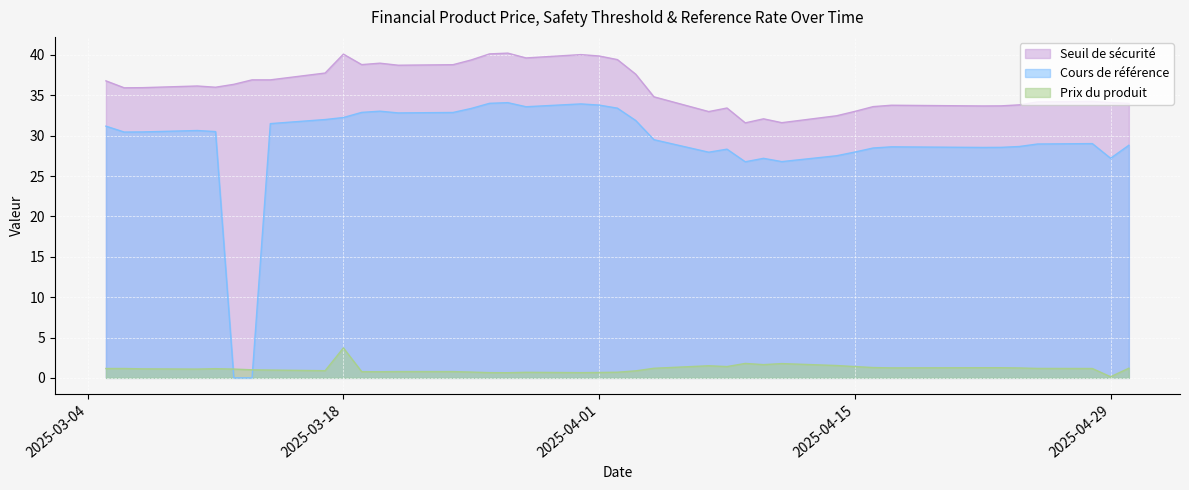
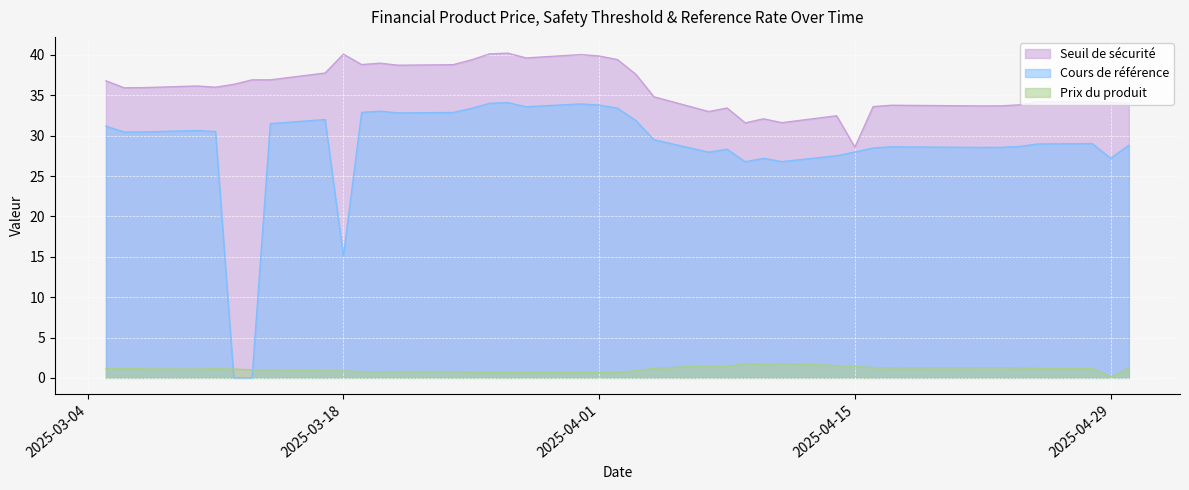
Cours de référence, 2025-03-18: 32 -> 15
Prix du produit, 2025-03-18: 4 -> 1
Seuil de sécurité, 2025-04-15: 33 -> 29
